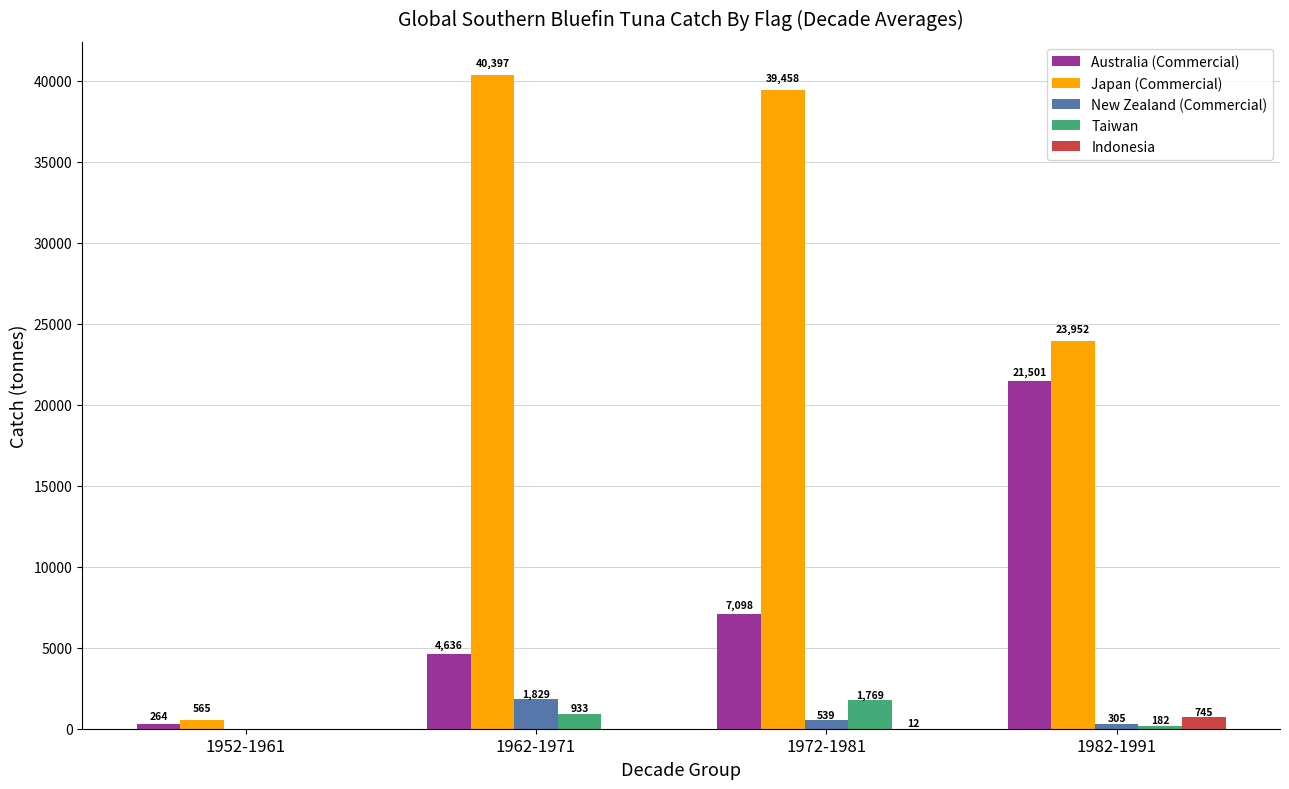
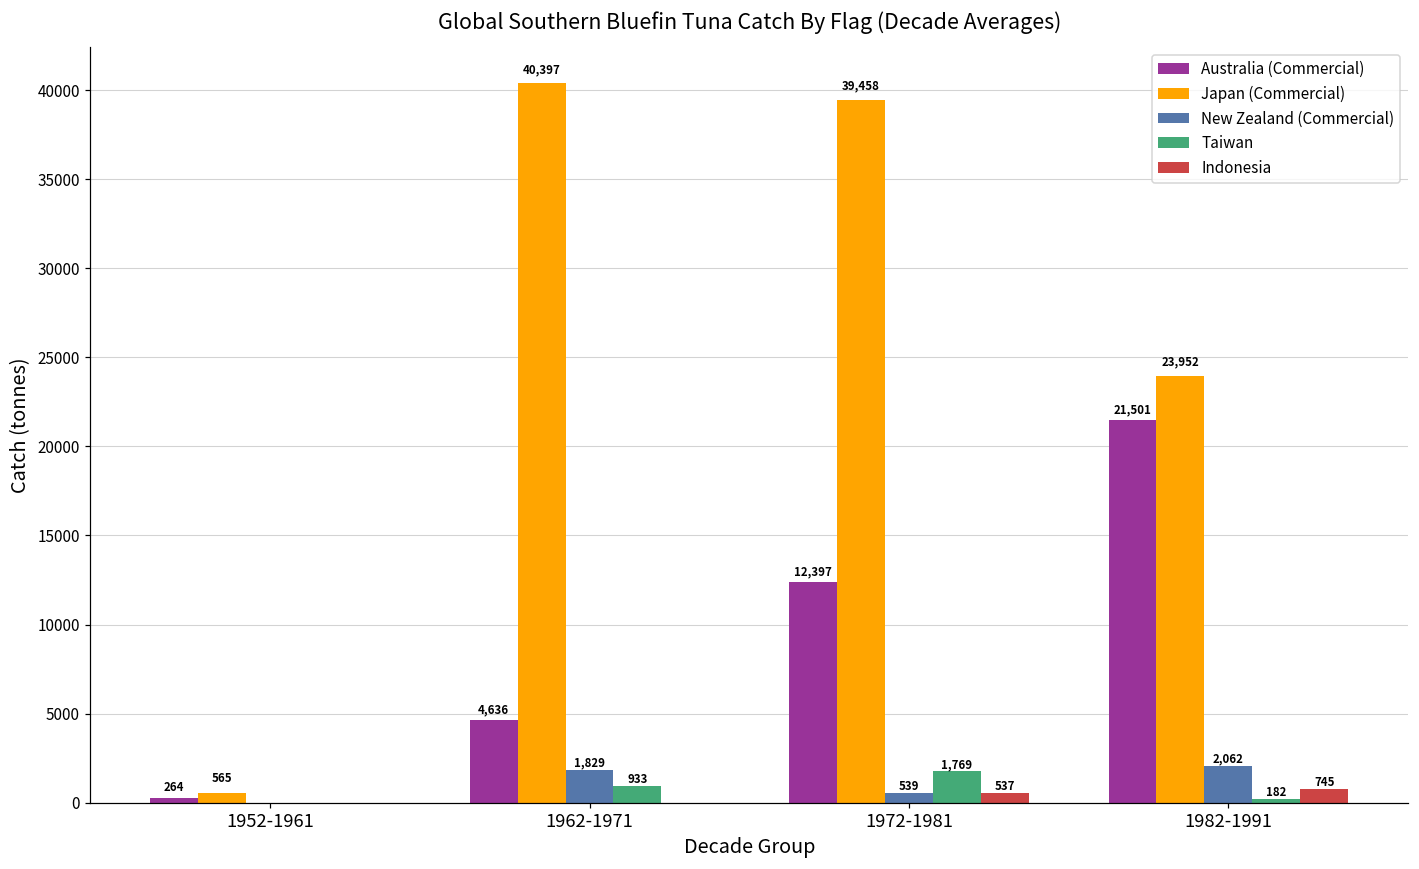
Australia (Commercial), 1972-1981: 7,098 -> 12,397
Indonesia, 1972-1981: 12 -> 537
New Zealand (Commercial), 1982-1991: 305 -> 2,062
